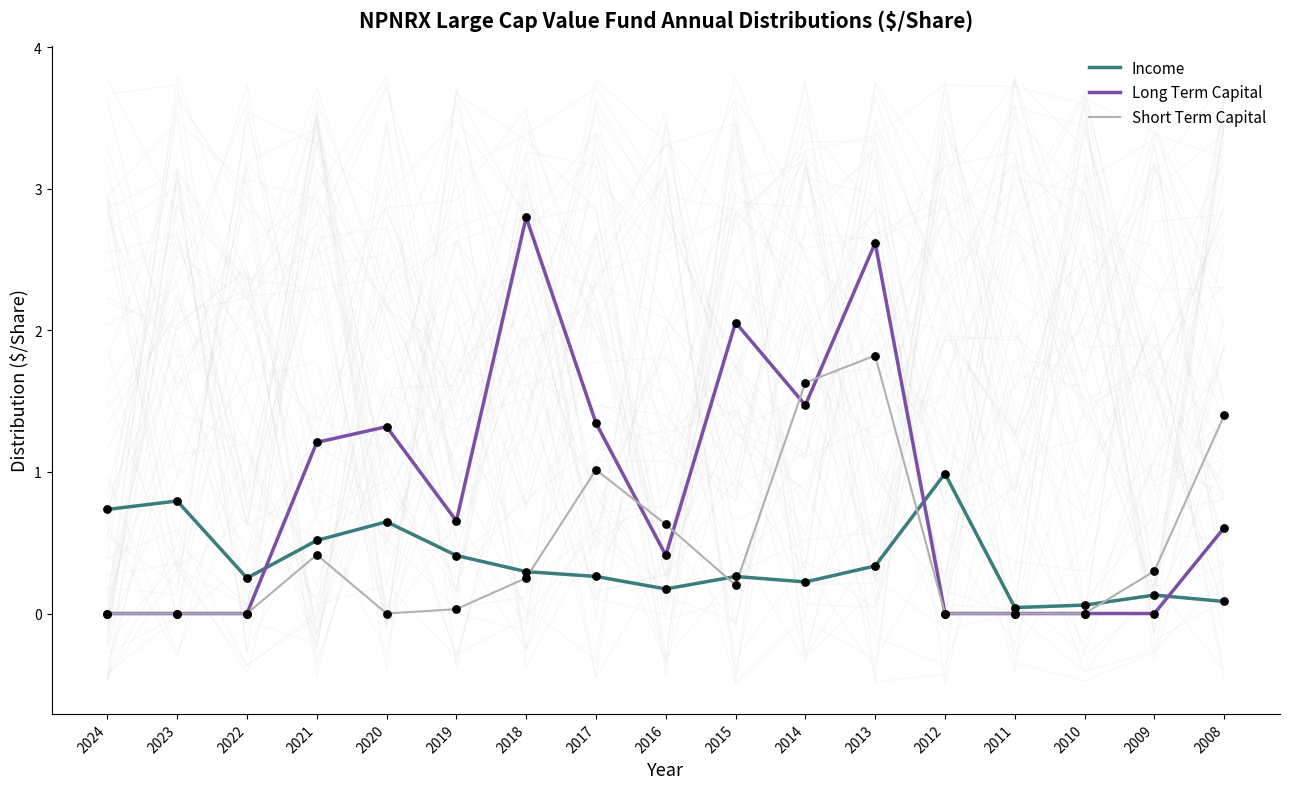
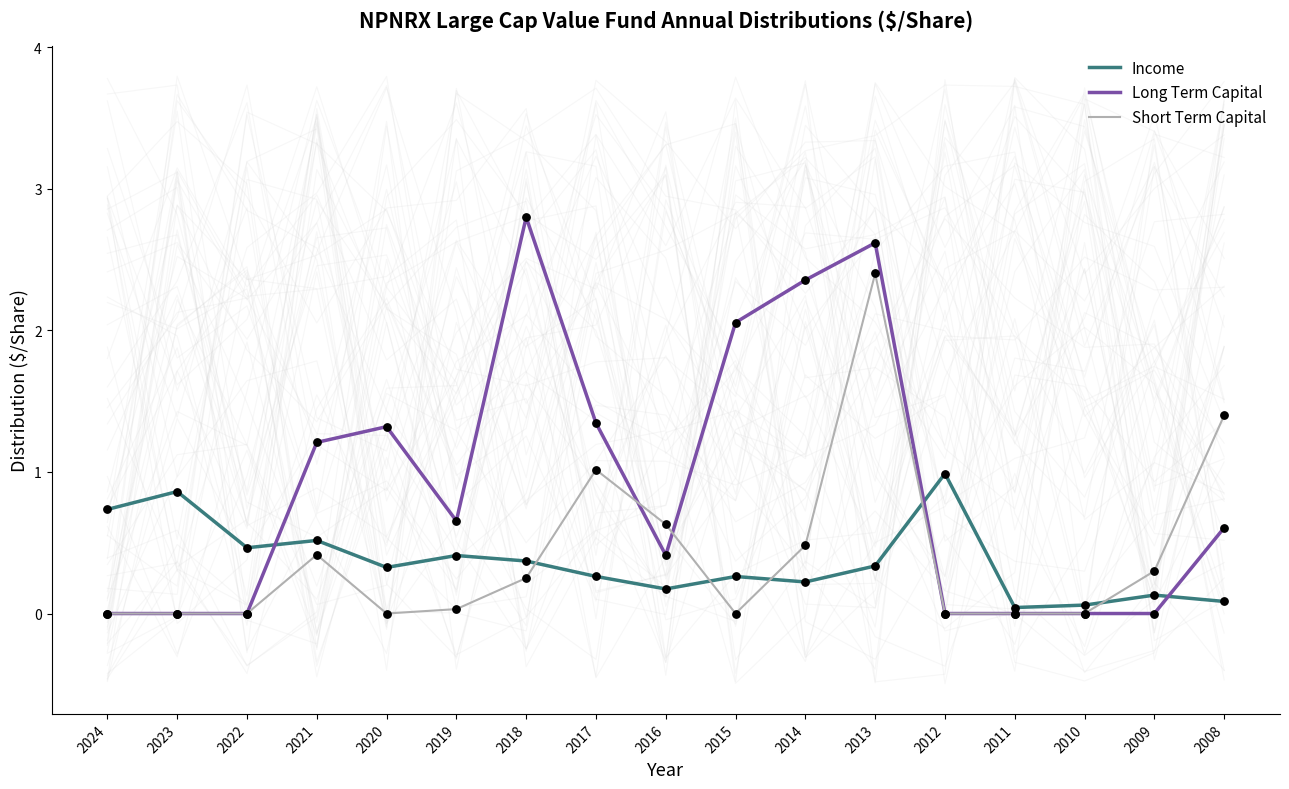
Income, 2023: 0.80 -> 0.86
Income, 2022: 0.25 -> 0.46
Income, 2020: 0.65 -> 0.33
Income, 2018: 0.30 -> 0.37
Short Term Capital, 2015: 0.2 -> 0.0
Long Term Capital, 2014: 1.47 -> 2.36
Short Term Capital, 2014: 1.63 -> 0.48
Short Term Capital, 2013: 1.82 -> 2.40
